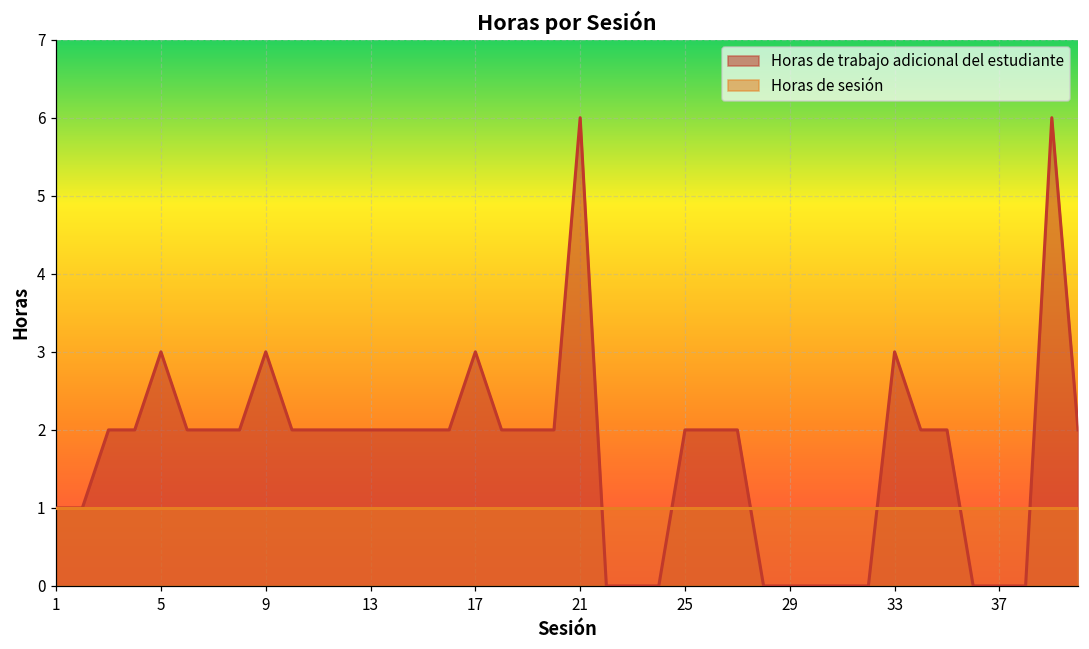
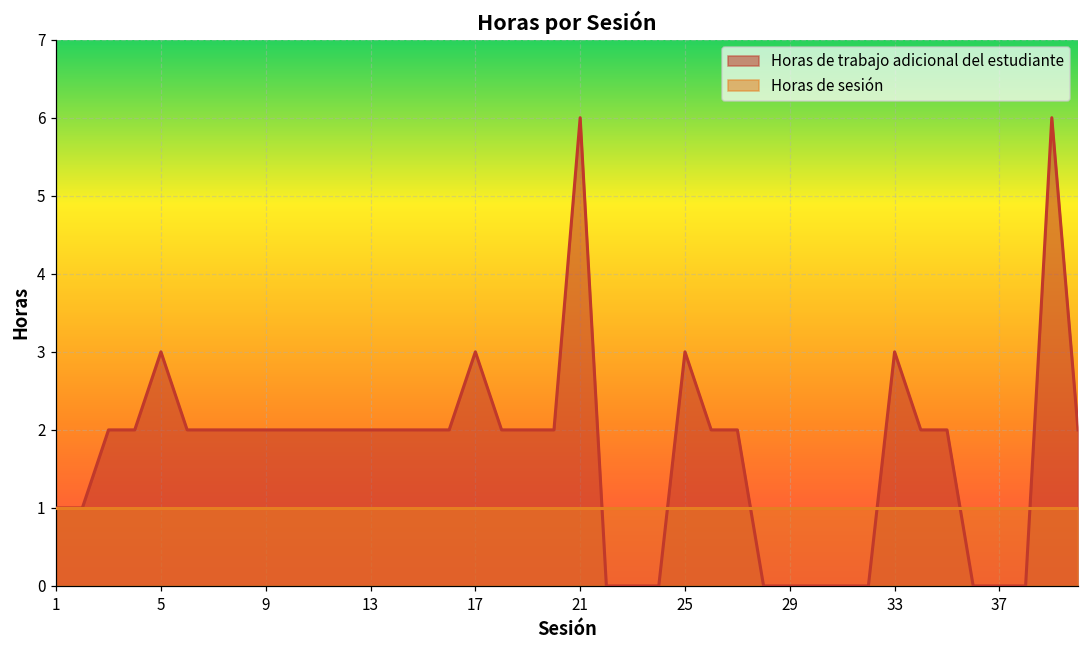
Horas de trabajo adicional del estudiante, 9: 3 -> 2
Horas de trabajo adicional del estudiante, 25: 2 -> 3
